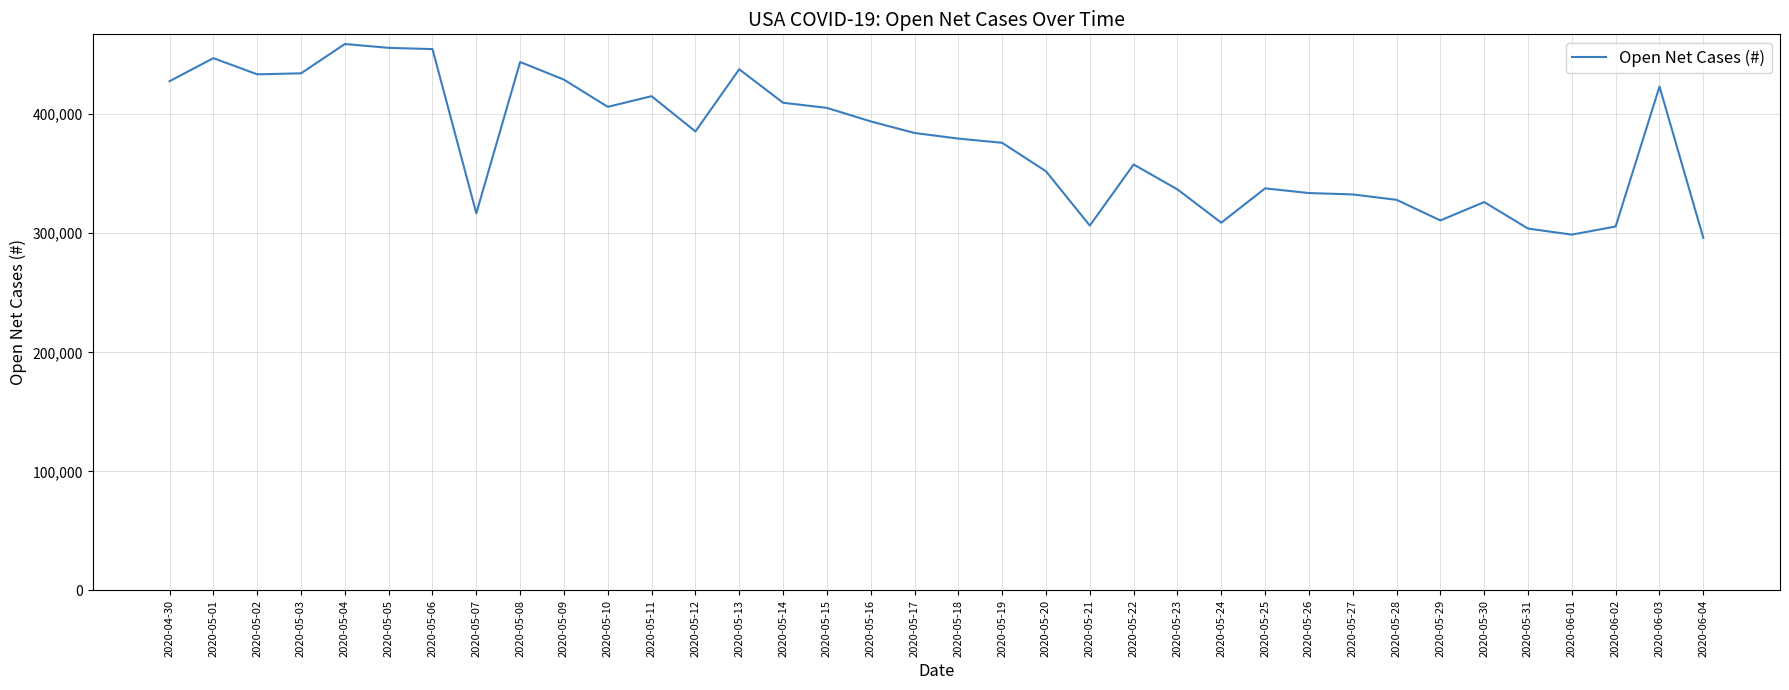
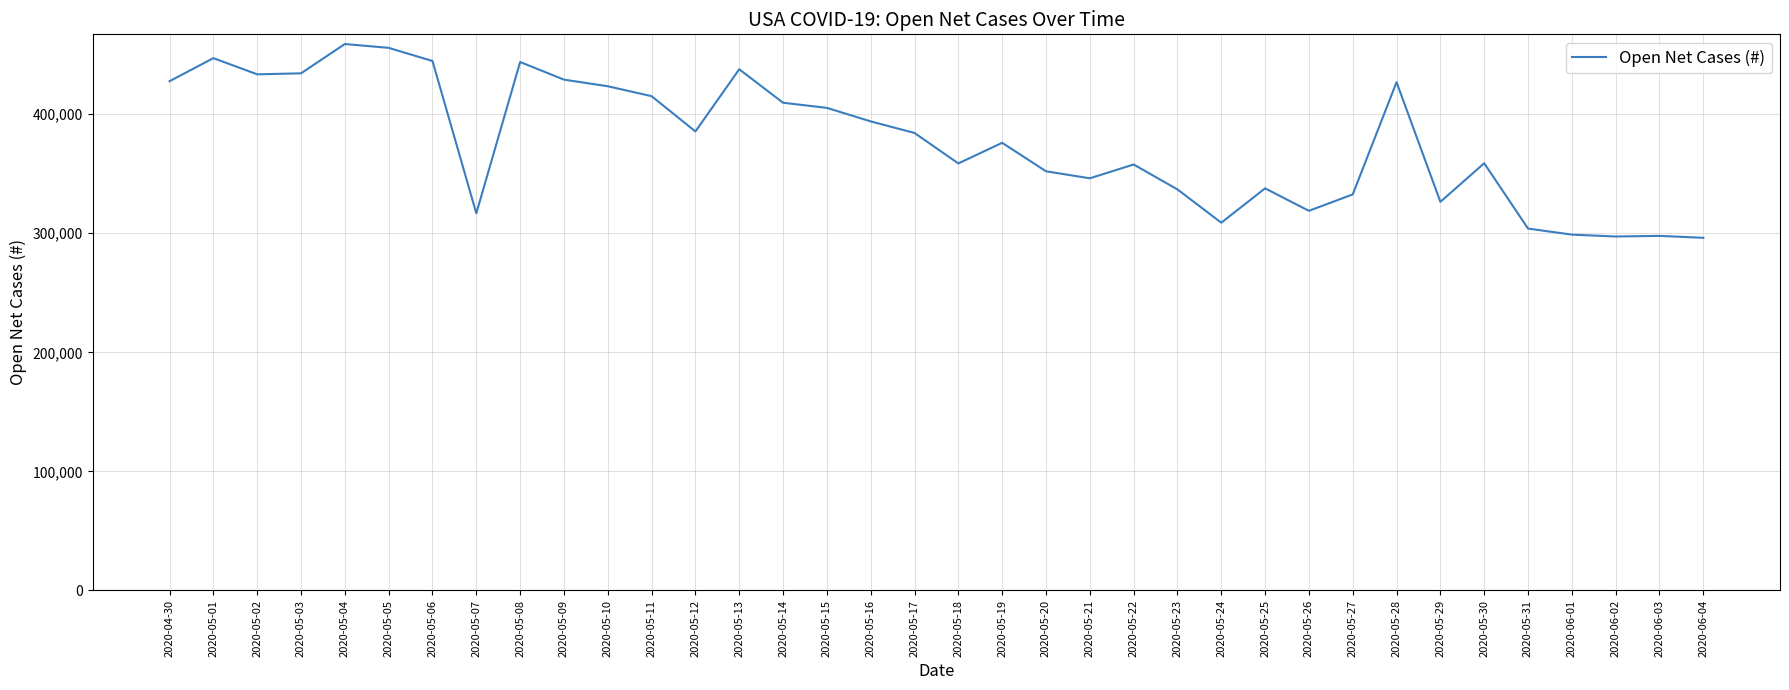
2020-05-06: 455,000 -> 445,000
2020-05-10: 406,000 -> 424,000
2020-05-18: 380,000 -> 359,000
2020-05-21: 306,000 -> 346,000
2020-05-26: 334,000 -> 319,000
2020-05-28: 328,000 -> 427,000
2020-05-29: 311,000 -> 326,000
2020-05-30: 326,000 -> 359,000
2020-06-02: 306,000 -> 297,000
2020-06-03: 423,000 -> 298,000
